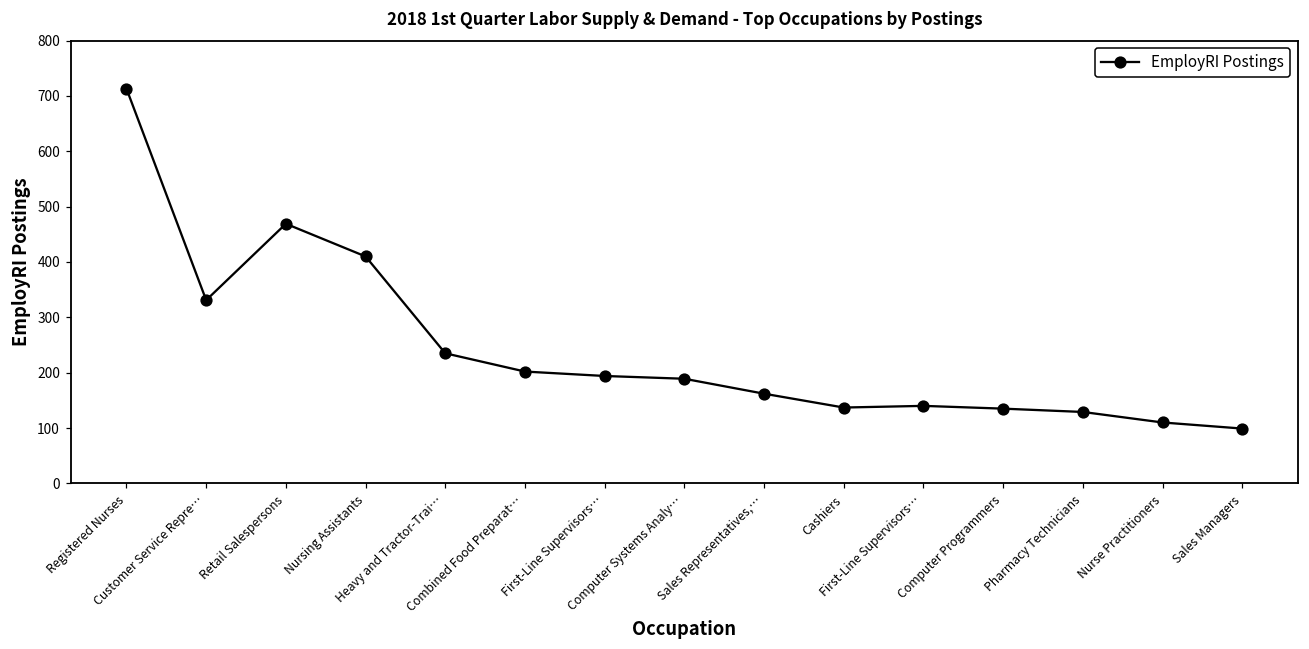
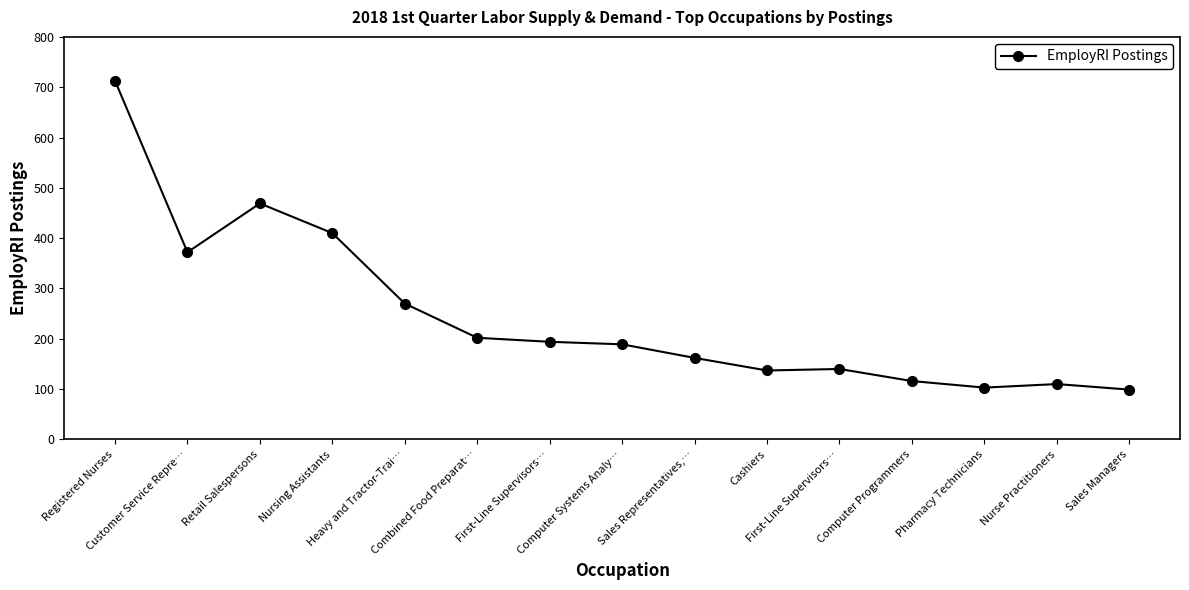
Customer Service Repre…: 330 -> 370
Heavy and Tractor-Trai…: 240 -> 270
Computer Programmers: 140 -> 120
Pharmacy Technicians: 130 -> 100
